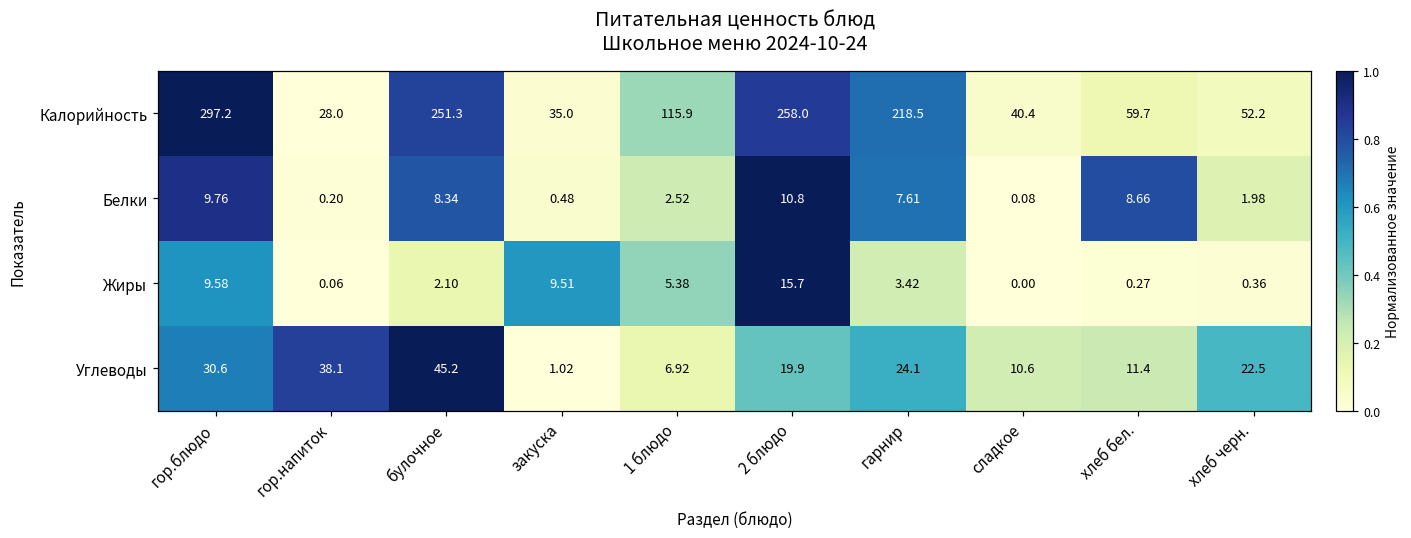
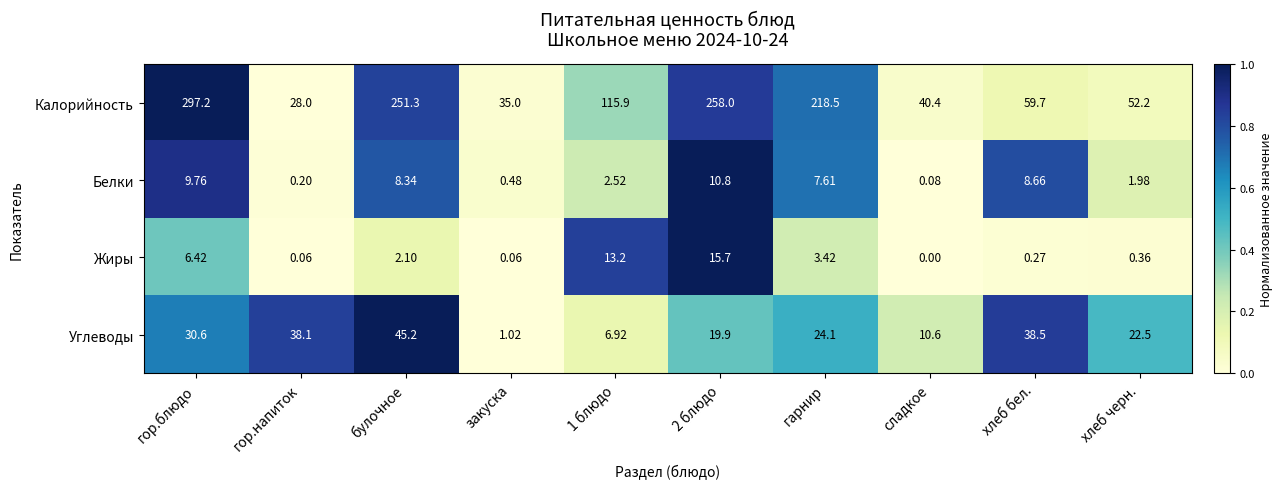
Жиры, гор.блюдо: 9.58 -> 6.42
Жиры, закуска: 9.51 -> 0.06
Жиры, 1 блюдо: 5.38 -> 13.2
Углеводы, хлеб бел.: 11.4 -> 38.5
